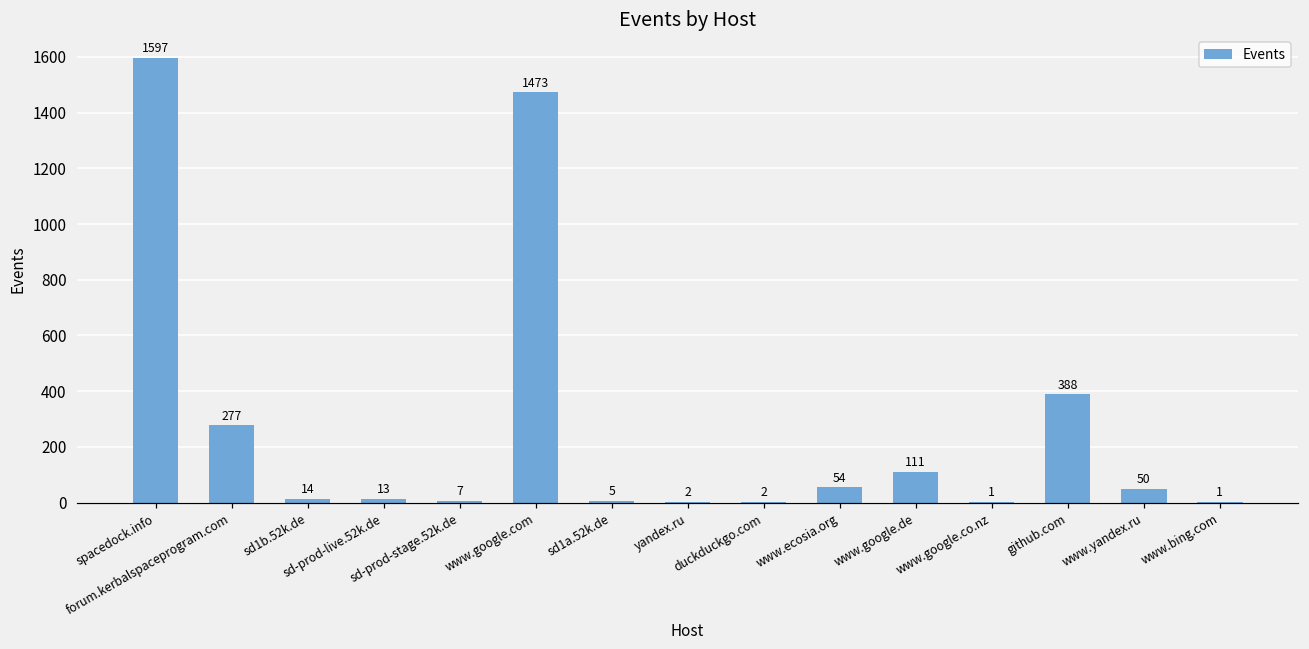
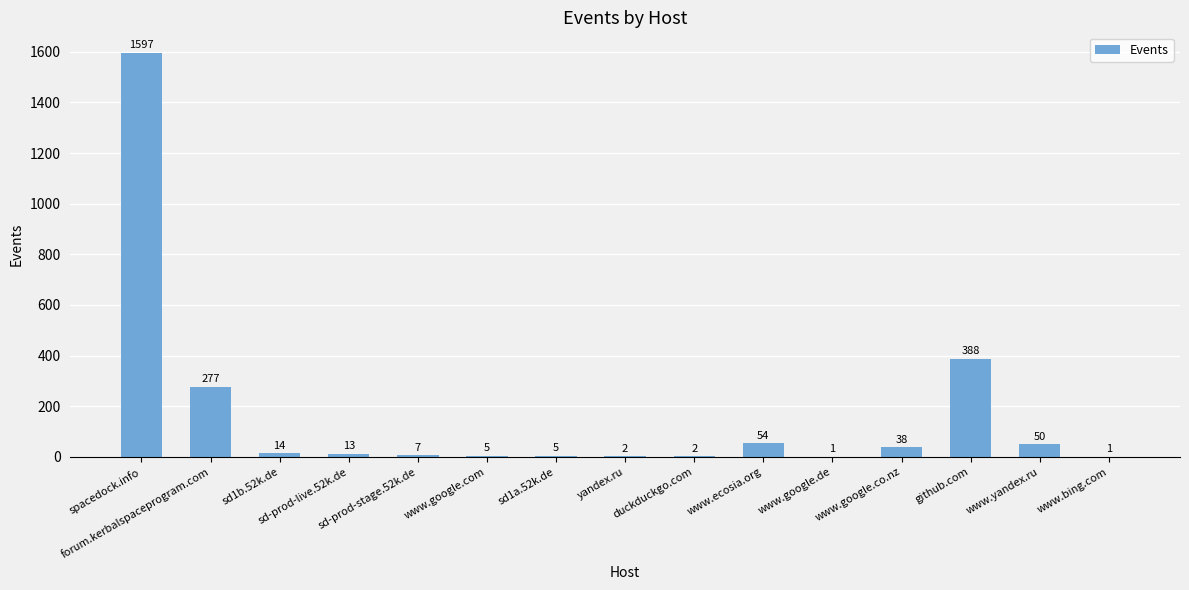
www.google.com: 1473 -> 5
www.google.de: 111 -> 1
www.google.co.nz: 1 -> 38
